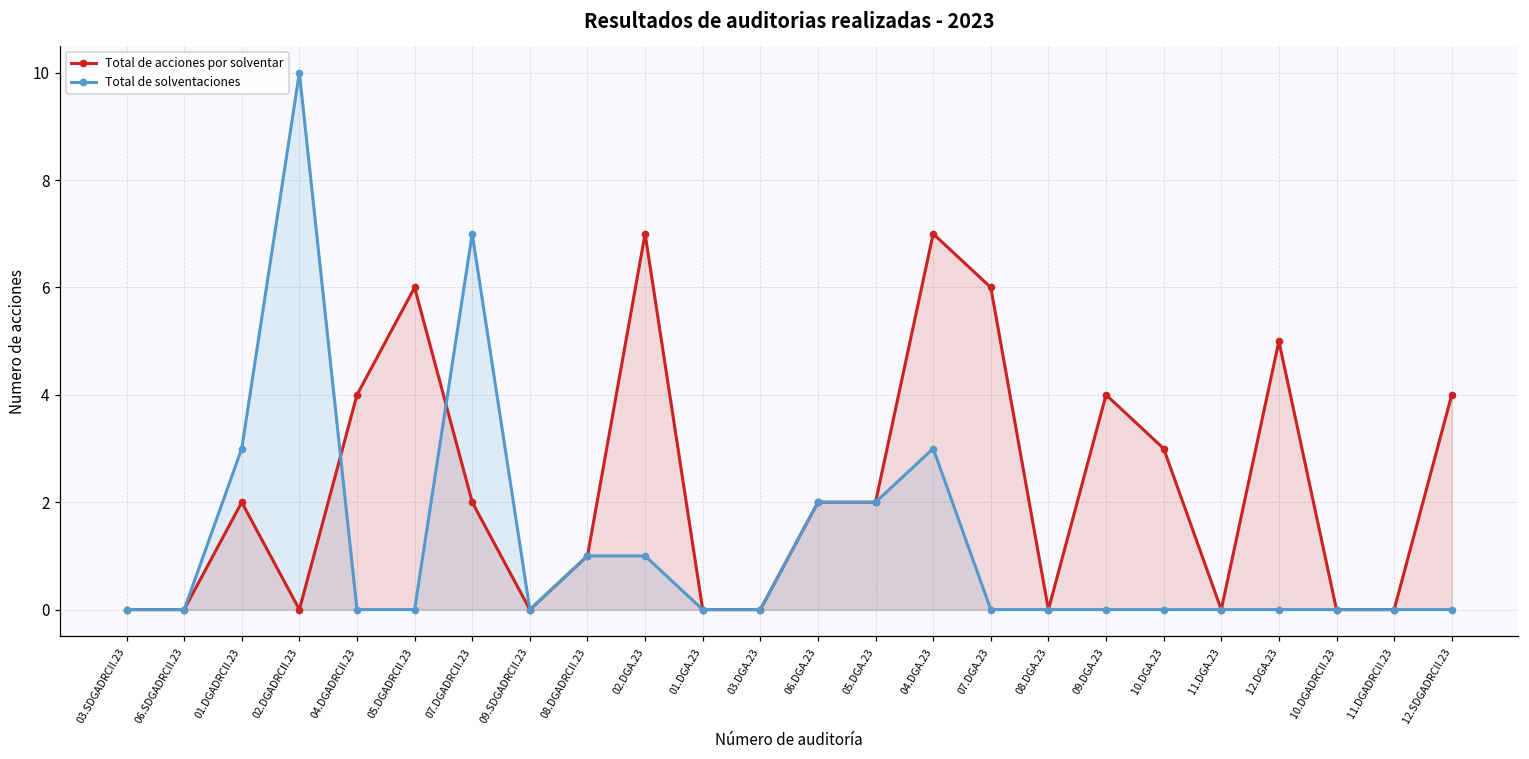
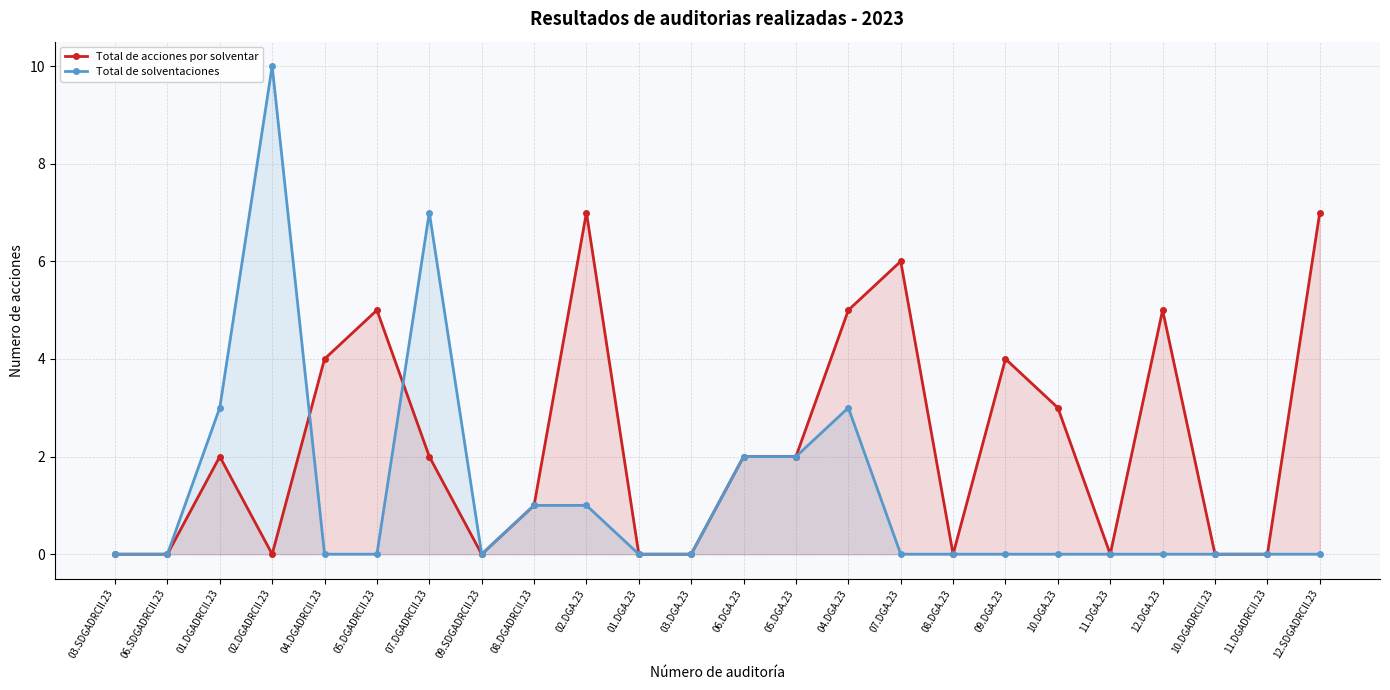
Total de acciones por solventar, 05.DGADRCII.23: 6 -> 5
Total de acciones por solventar, 04.DGA.23: 7 -> 5
Total de acciones por solventar, 12.SDGADRCII.23: 4 -> 7
